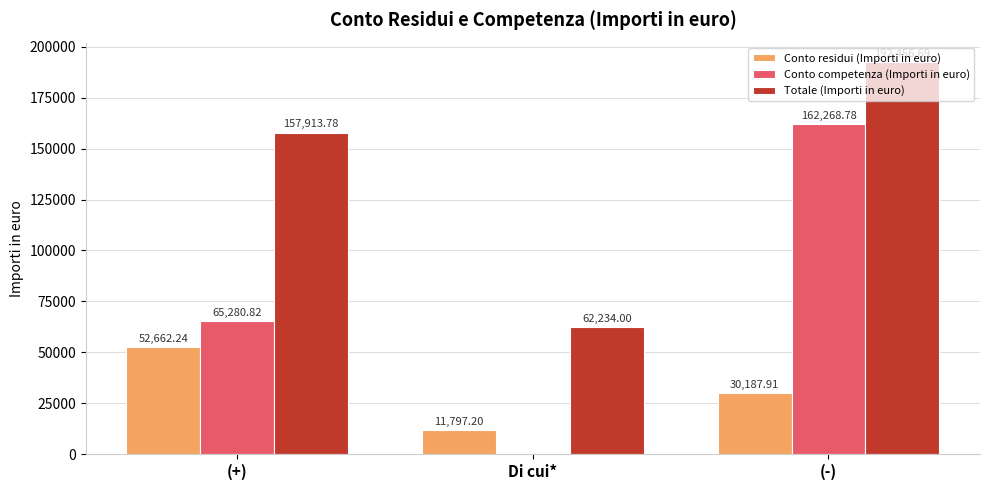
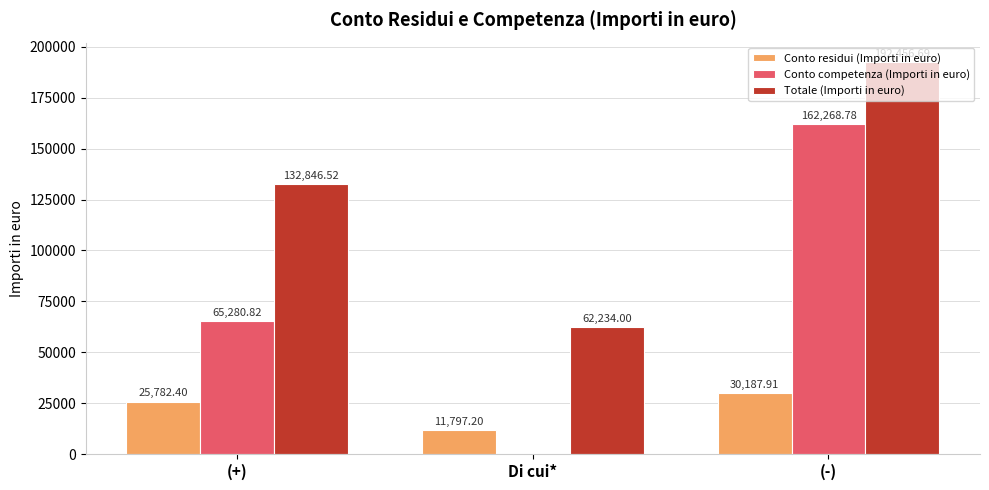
Conto residui (Importi in euro), (+): 52,662.24 -> 25,782.40
Totale (Importi in euro), (+): 157,913.78 -> 132,846.52
